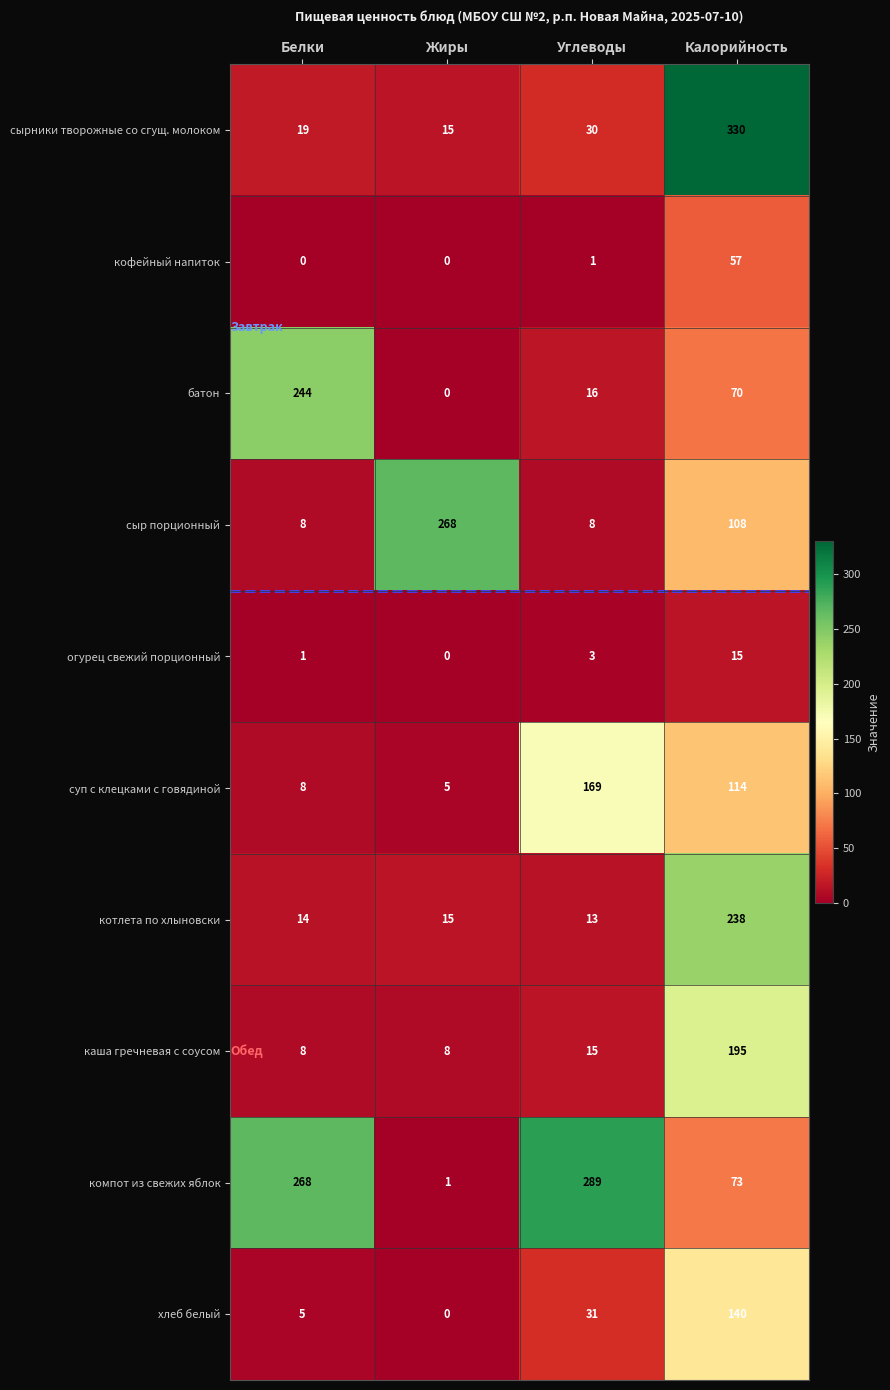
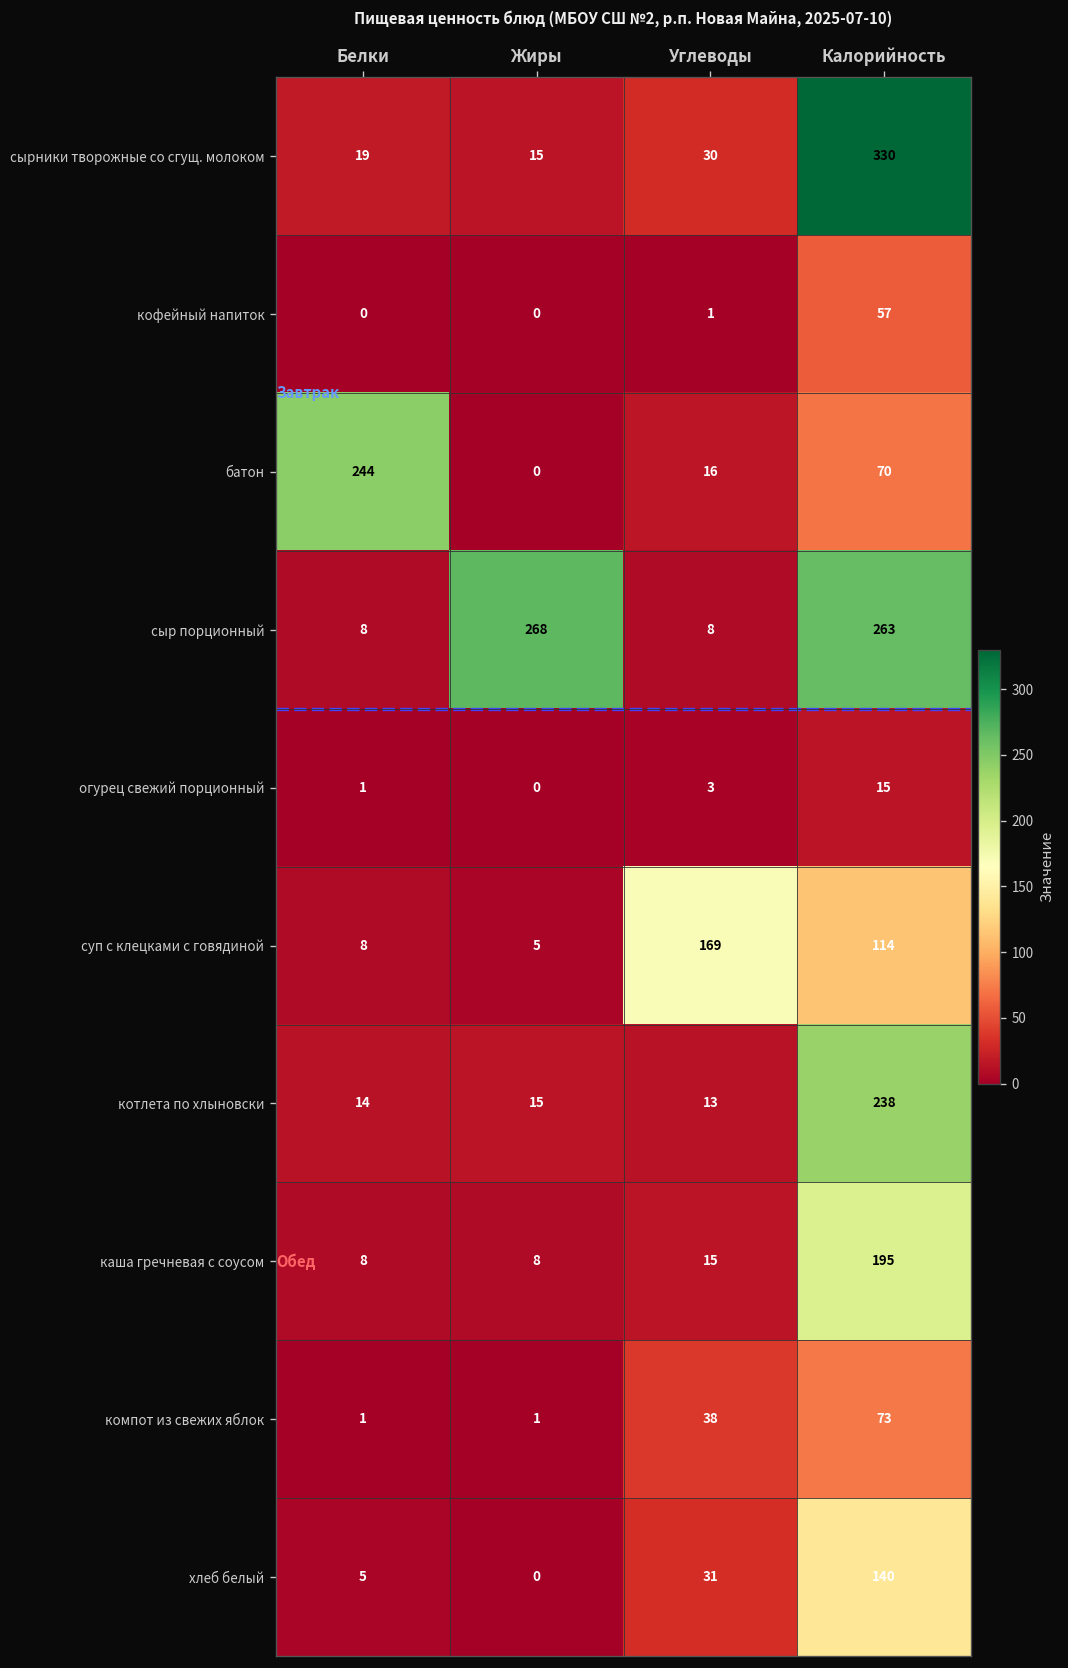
сыр порционный, Калорийность: 108 -> 263
компот из свежих яблок, Белки: 268 -> 1
компот из свежих яблок, Углеводы: 289 -> 38
